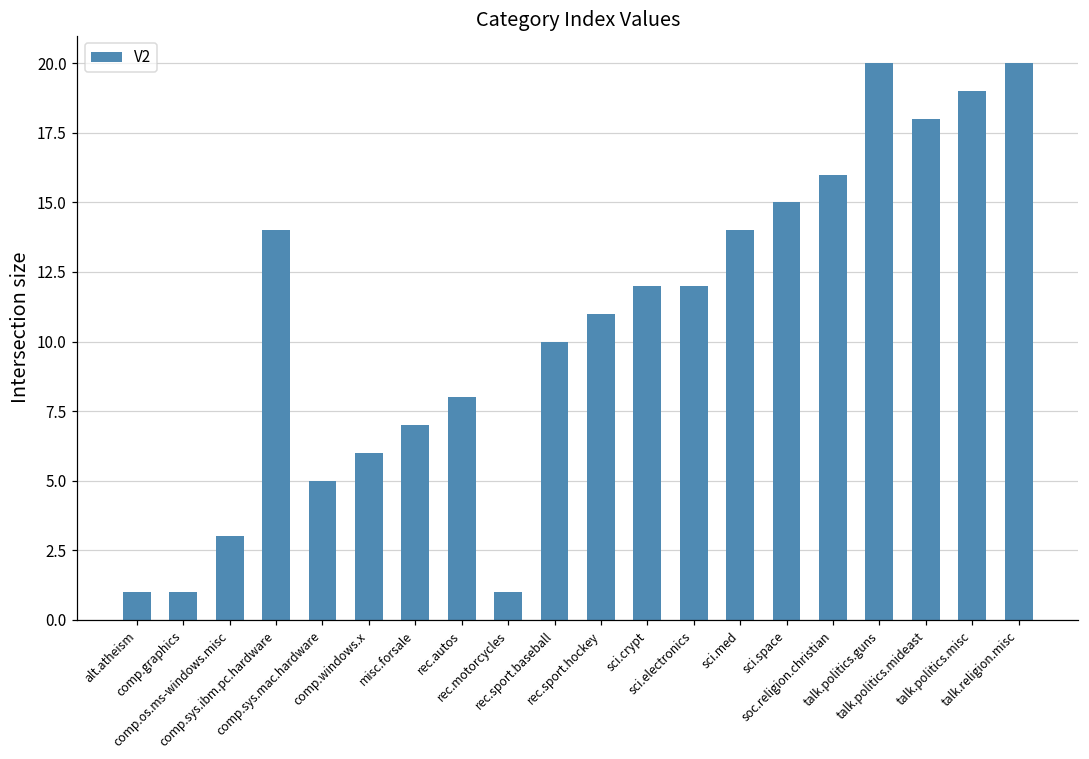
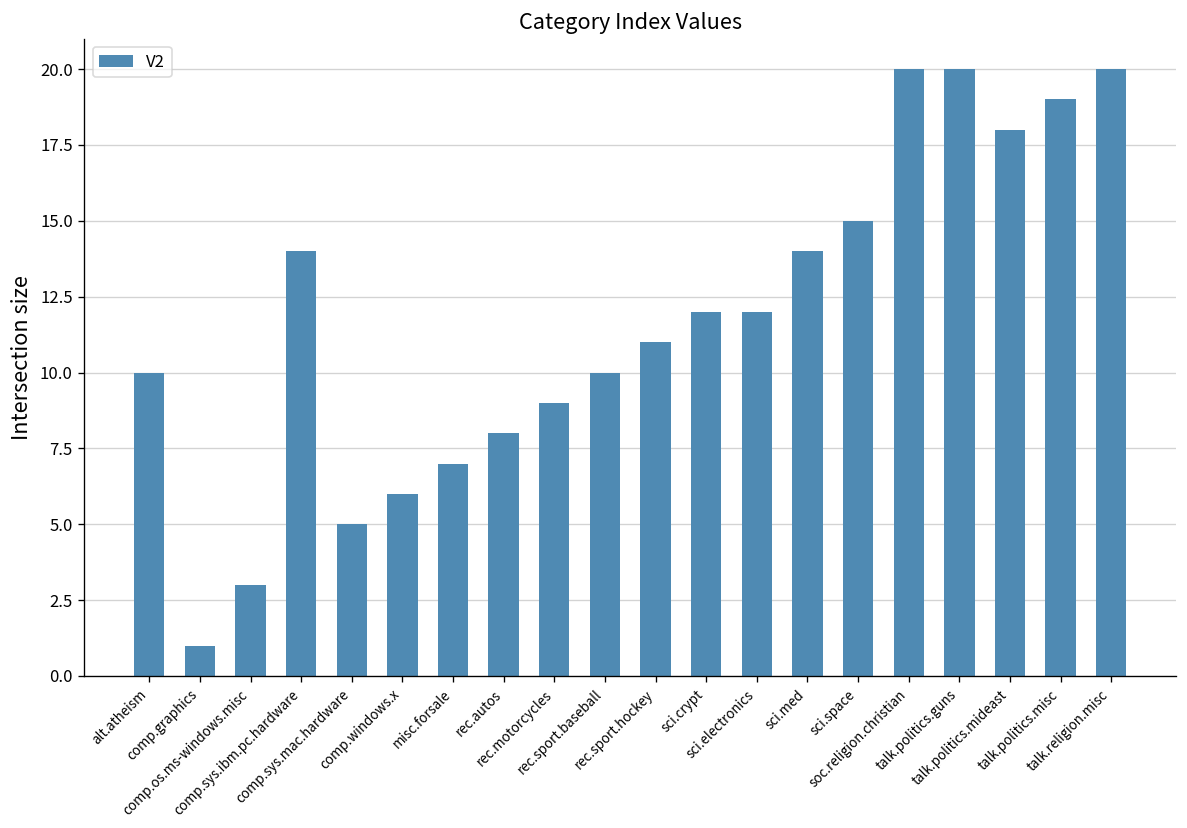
alt.atheism: 1 -> 10
rec.motorcycles: 1 -> 9
soc.religion.christian: 16 -> 20
